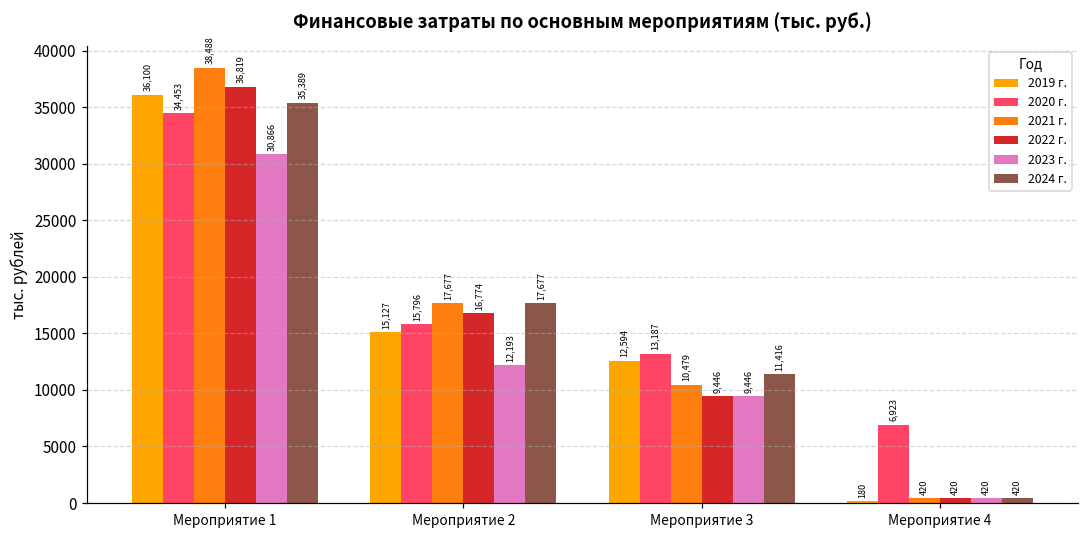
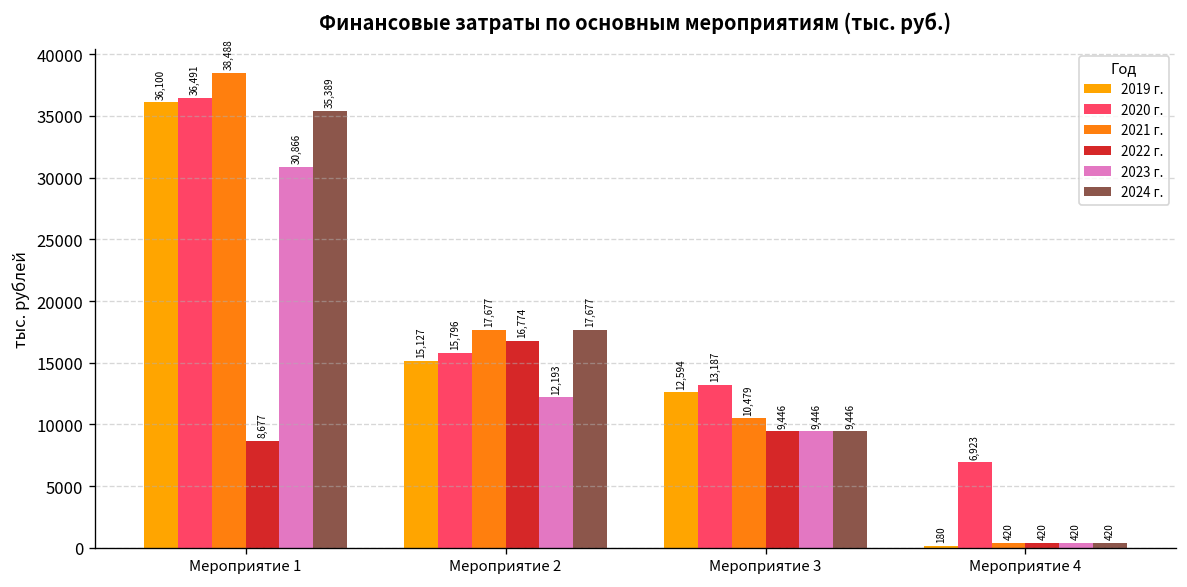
2020 г., Мероприятие 1: 34,453 -> 36,491
2022 г., Мероприятие 1: 36,819 -> 8,677
2024 г., Мероприятие 3: 11,416 -> 9,446
